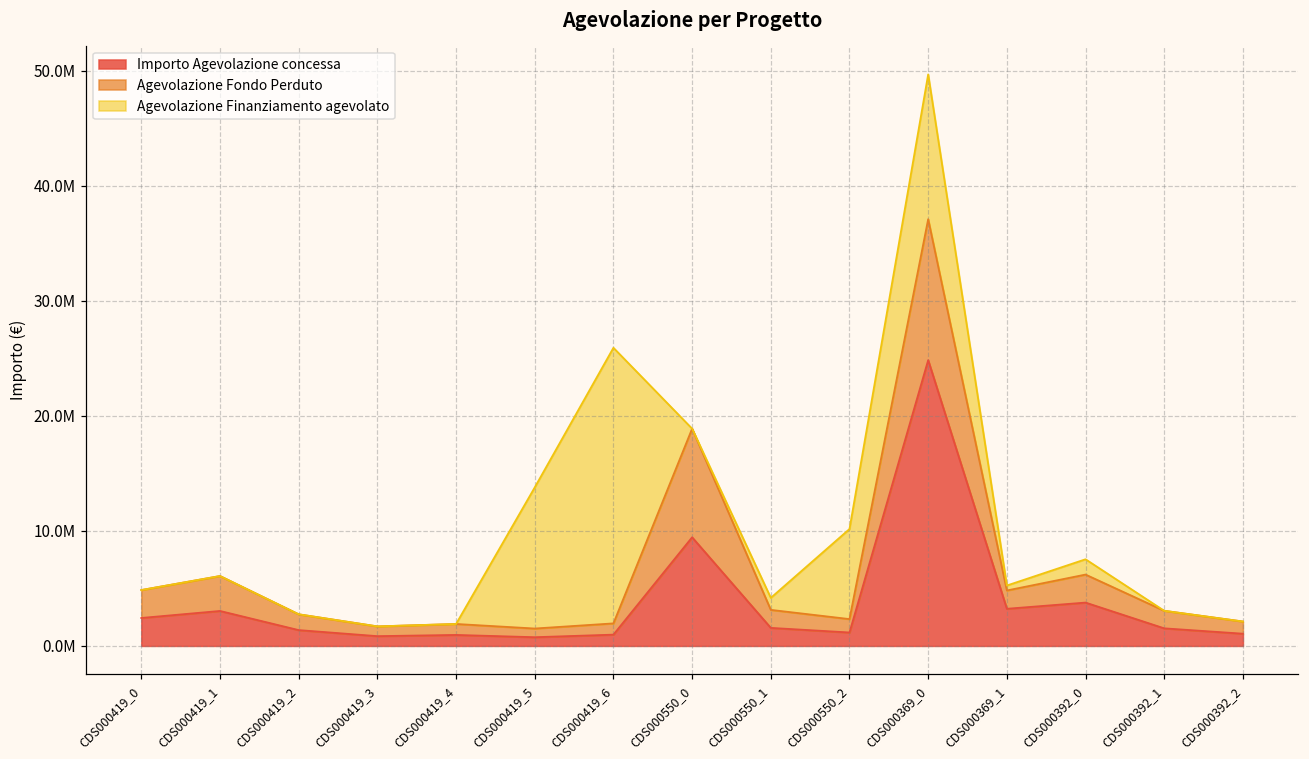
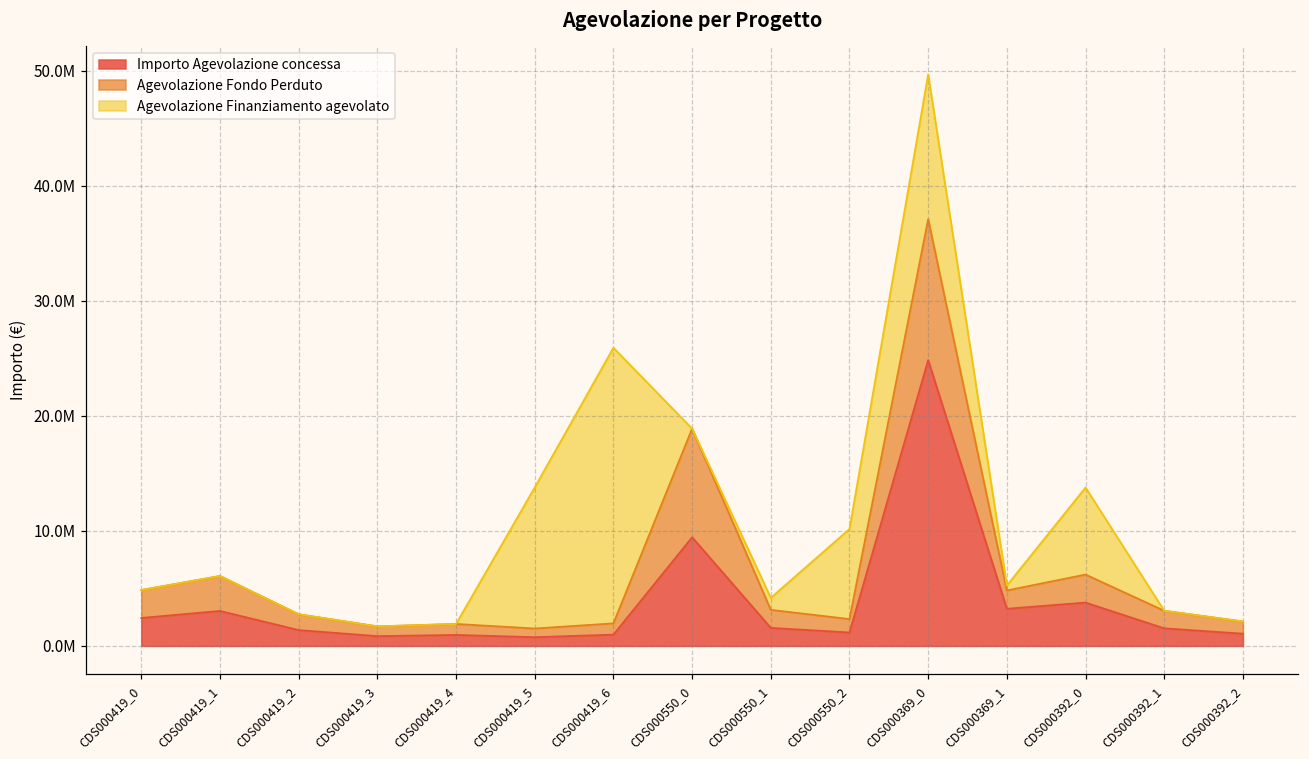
Agevolazione Finanziamento agevolato, CDS000392_0: 1300000 -> 7600000
